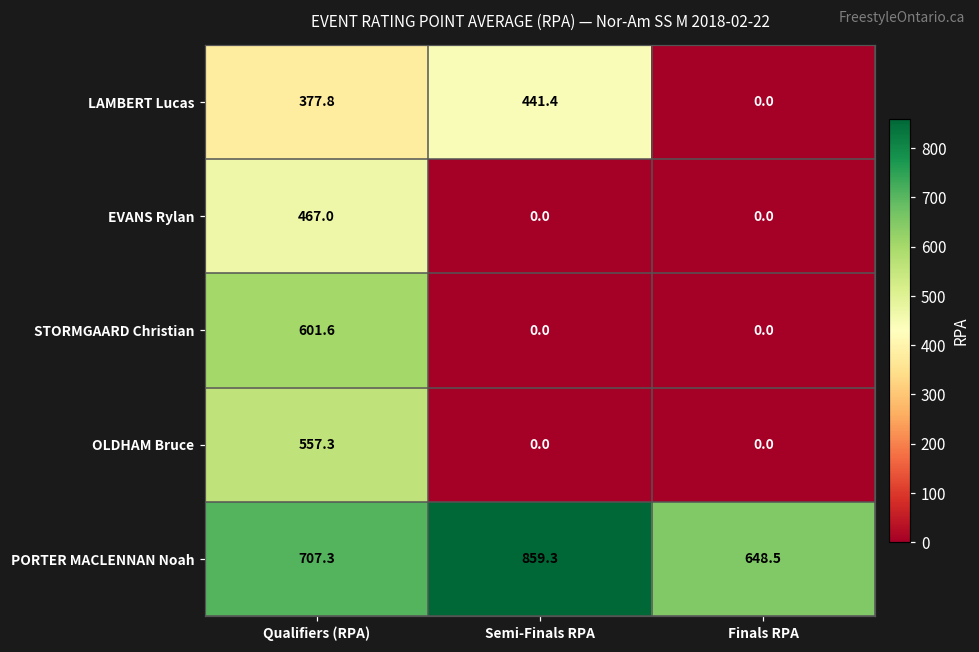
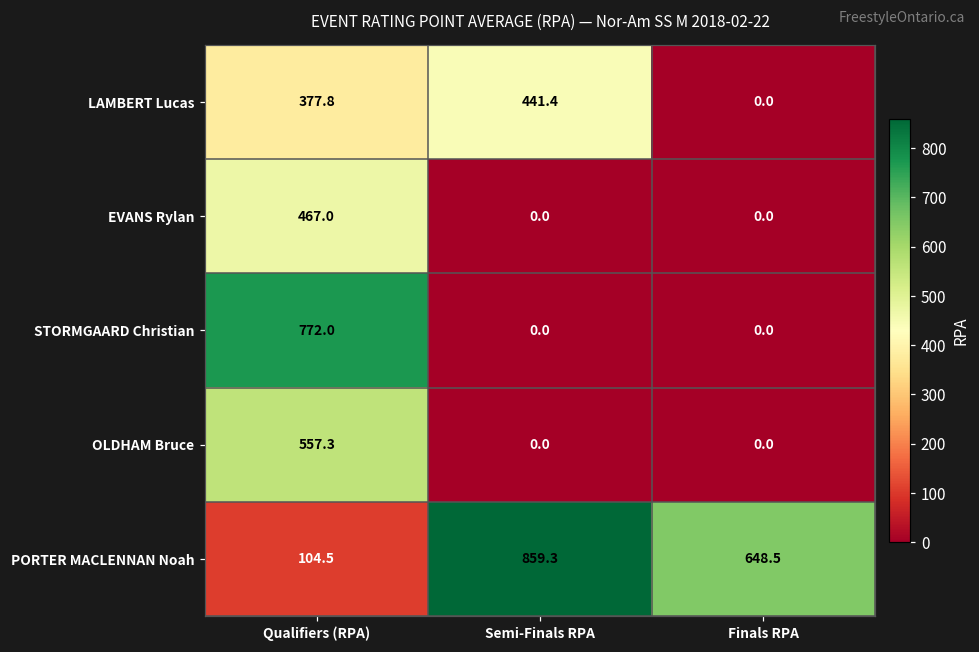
STORMGAARD Christian, Qualifiers (RPA): 601.6 -> 772.0
PORTER MACLENNAN Noah, Qualifiers (RPA): 707.3 -> 104.5
